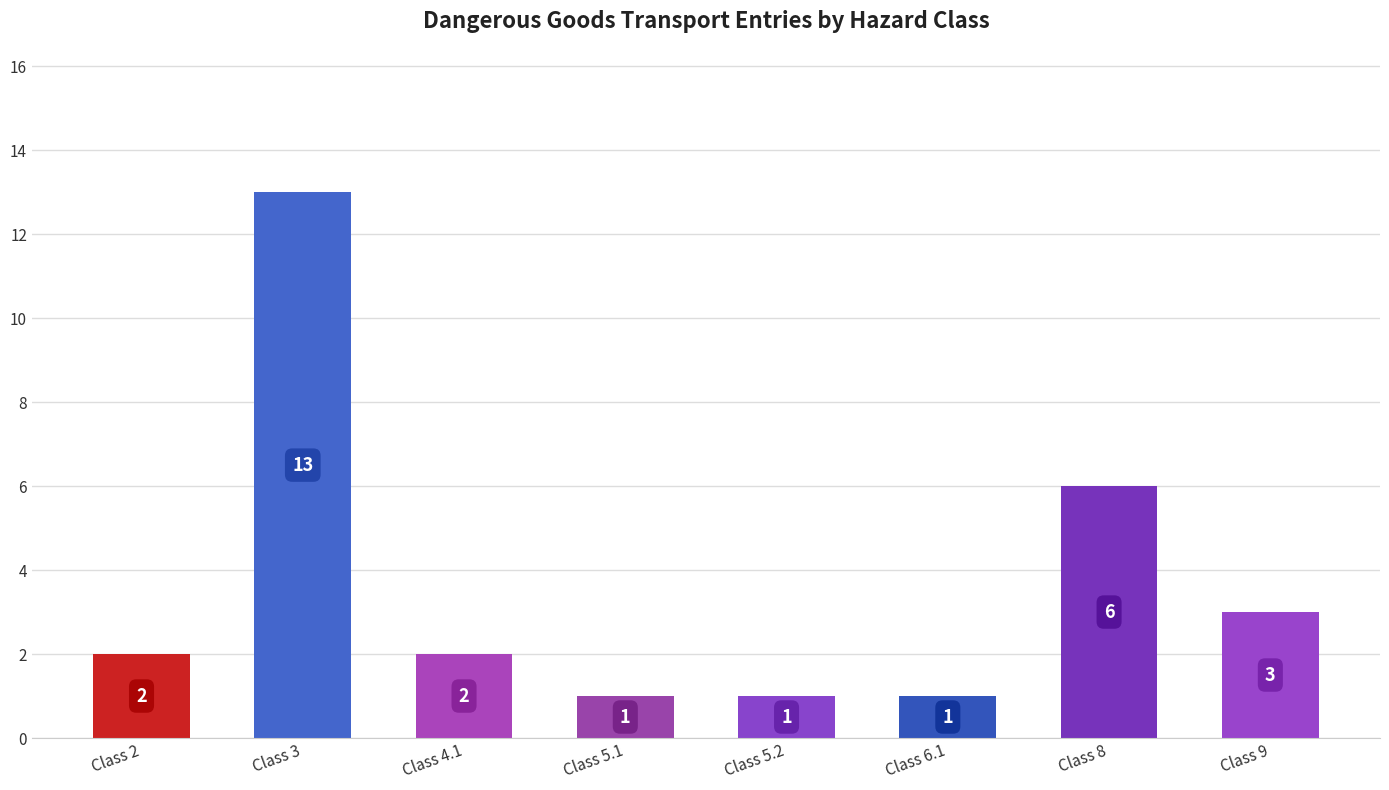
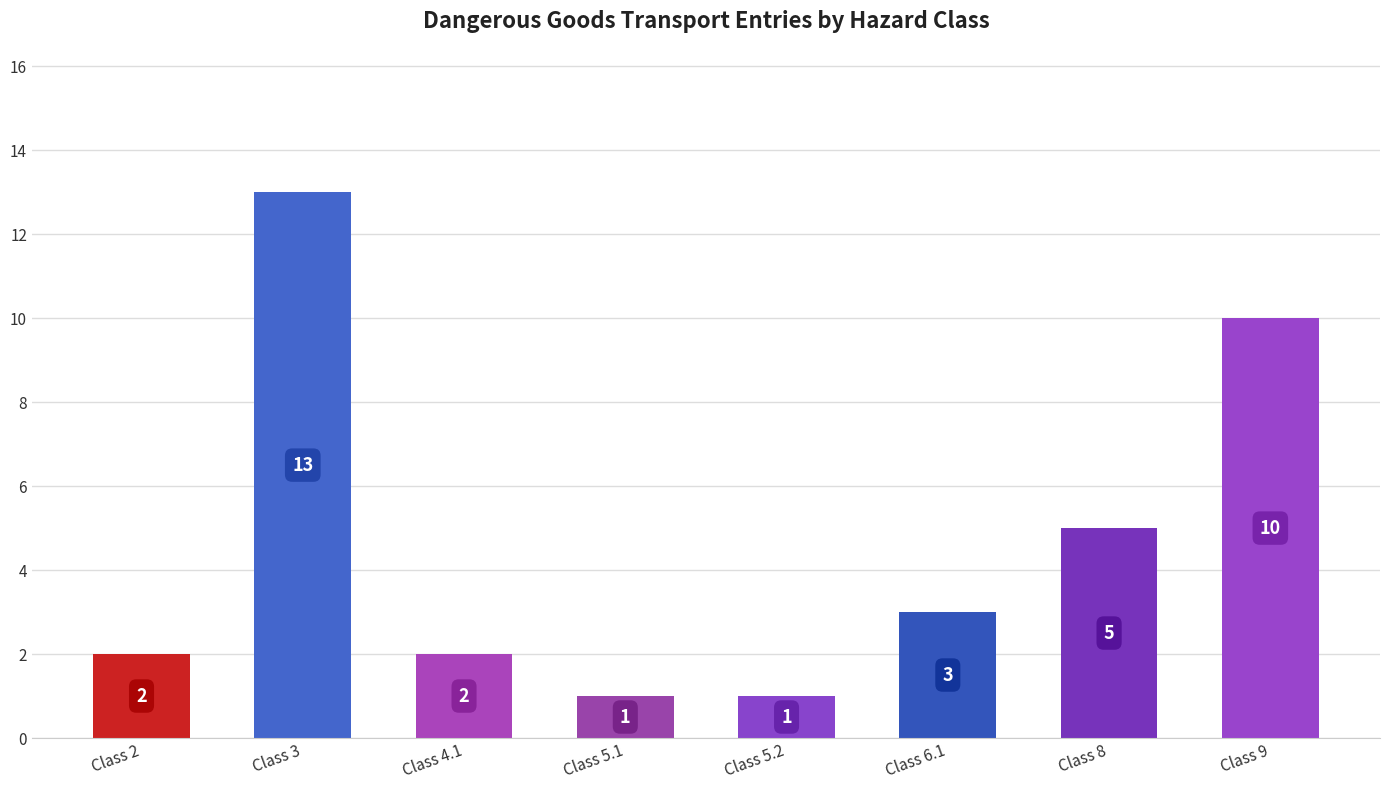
Class 6.1: 1 -> 3
Class 8: 6 -> 5
Class 9: 3 -> 10
